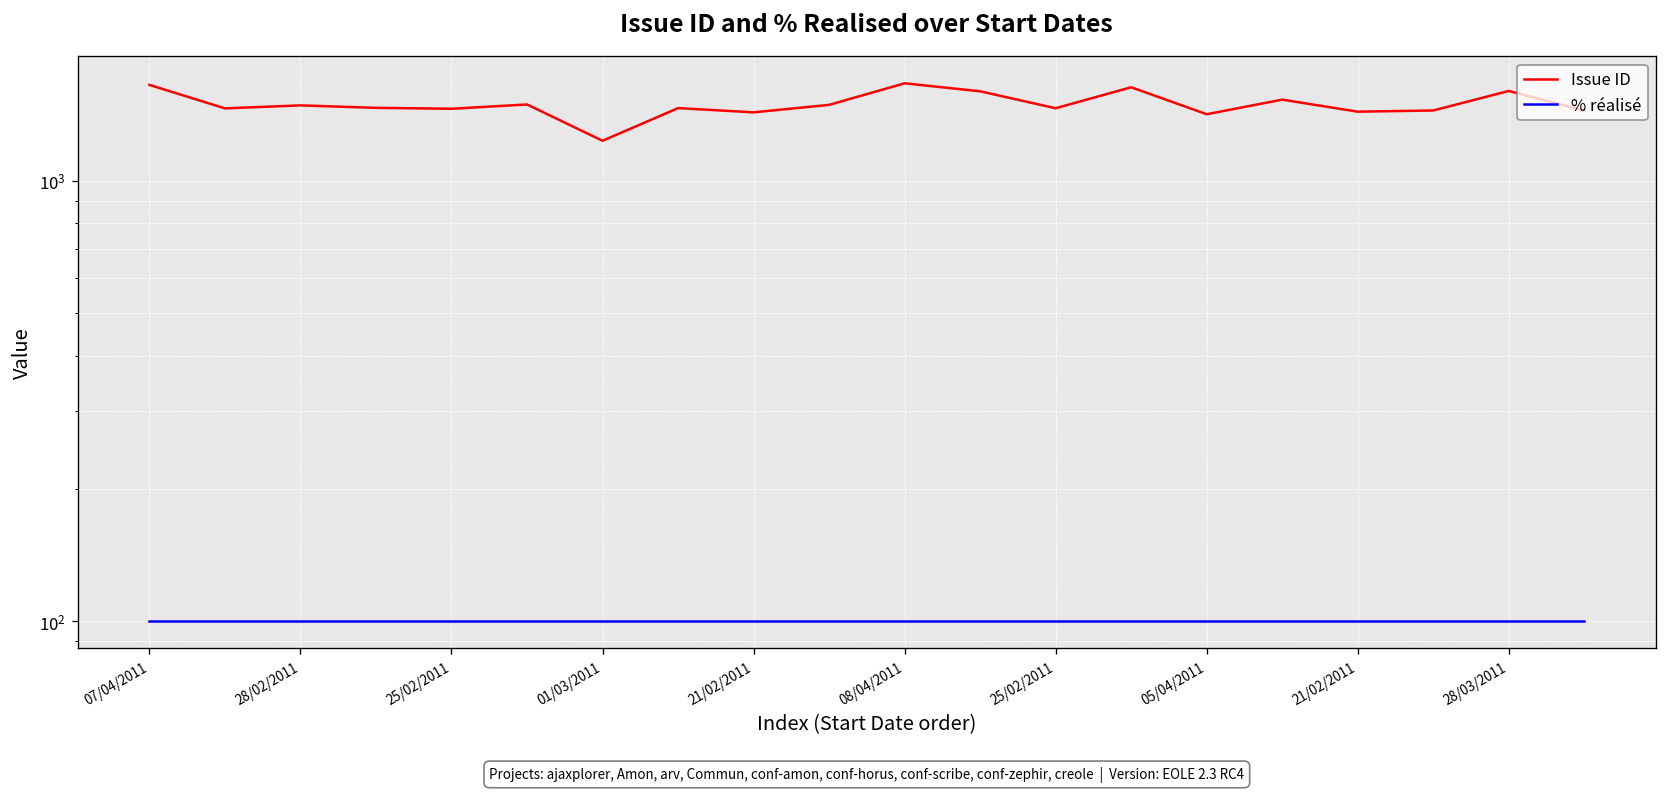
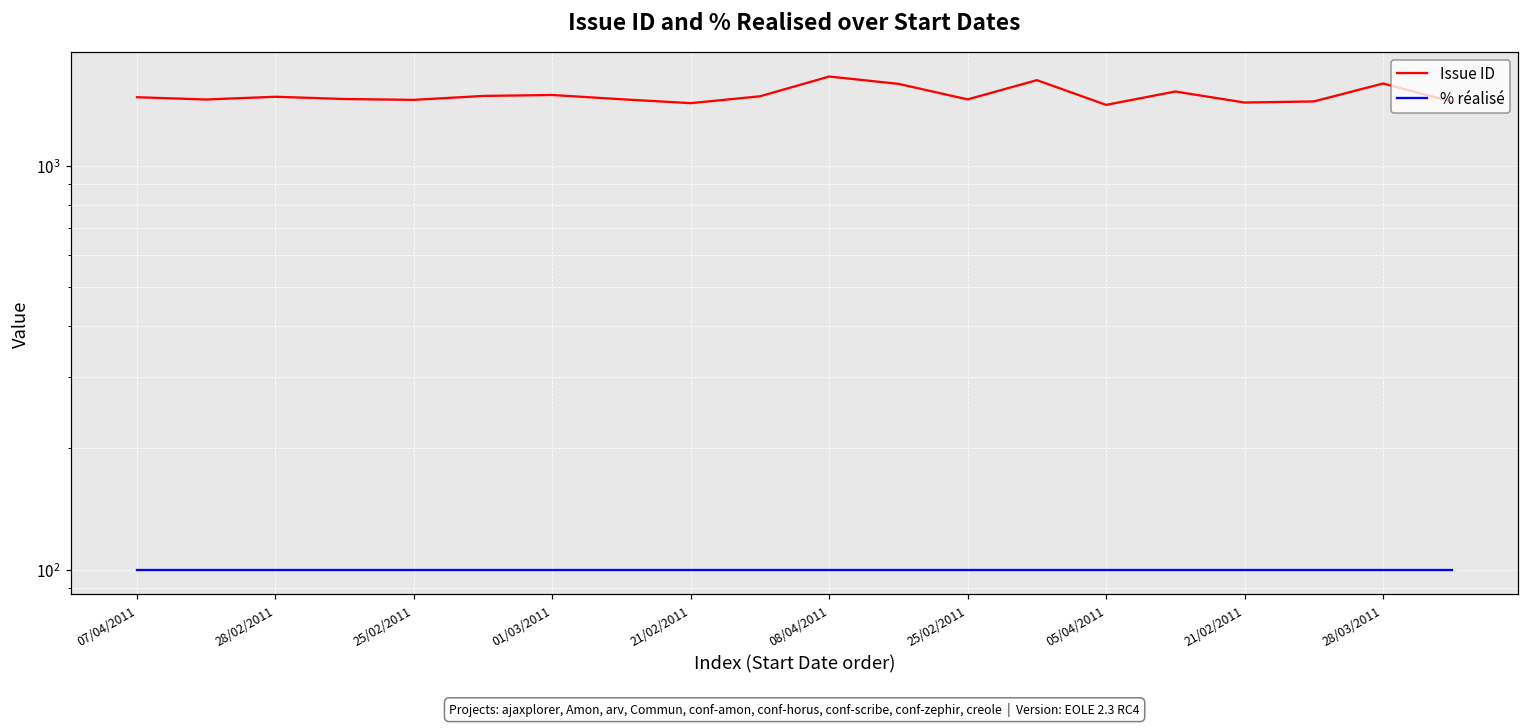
Issue ID, 07/04/2011: 1600 -> 1480
Issue ID, 01/03/2011: 1230 -> 1500
